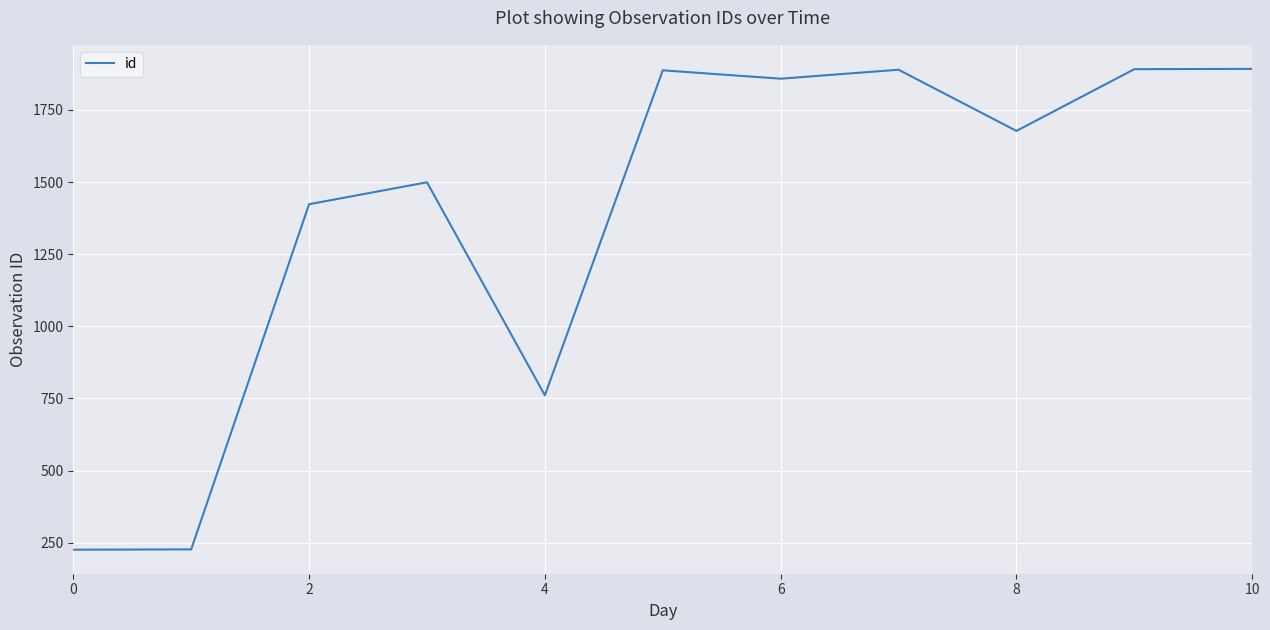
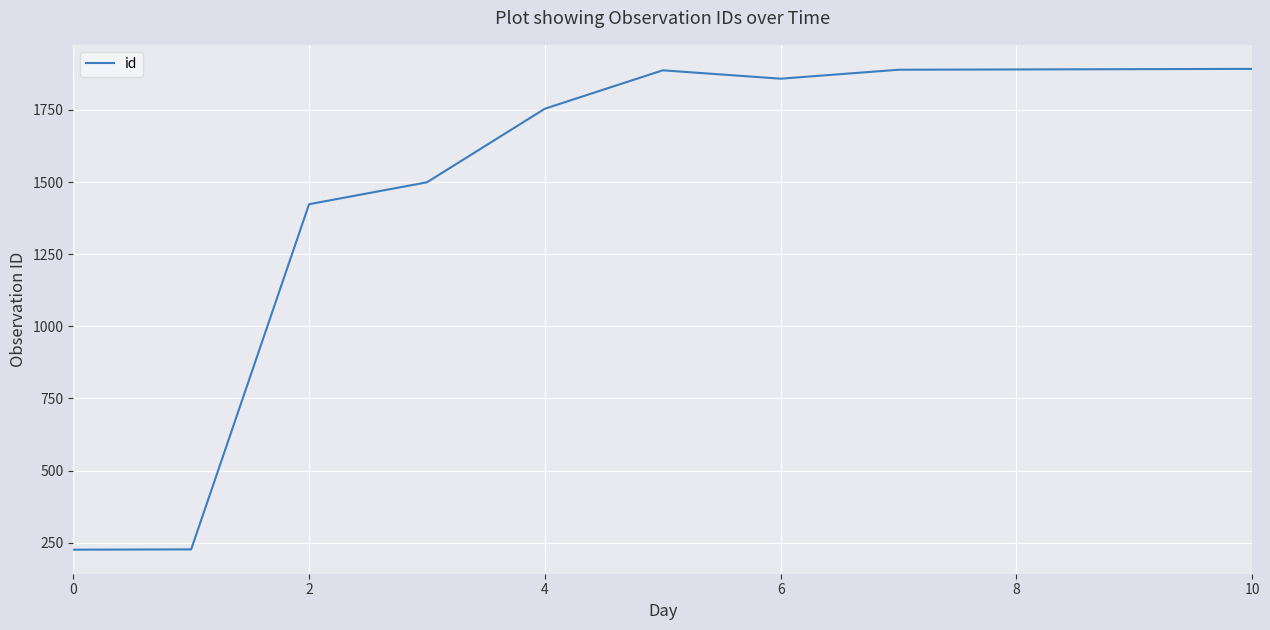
4: 760 -> 1750
8: 1680 -> 1890
